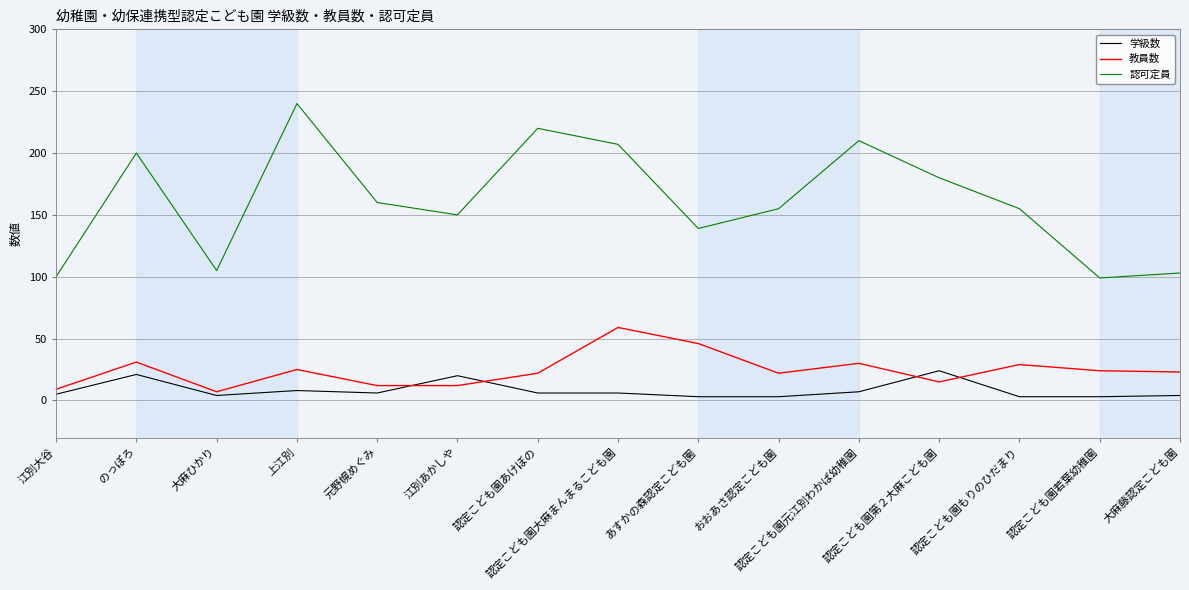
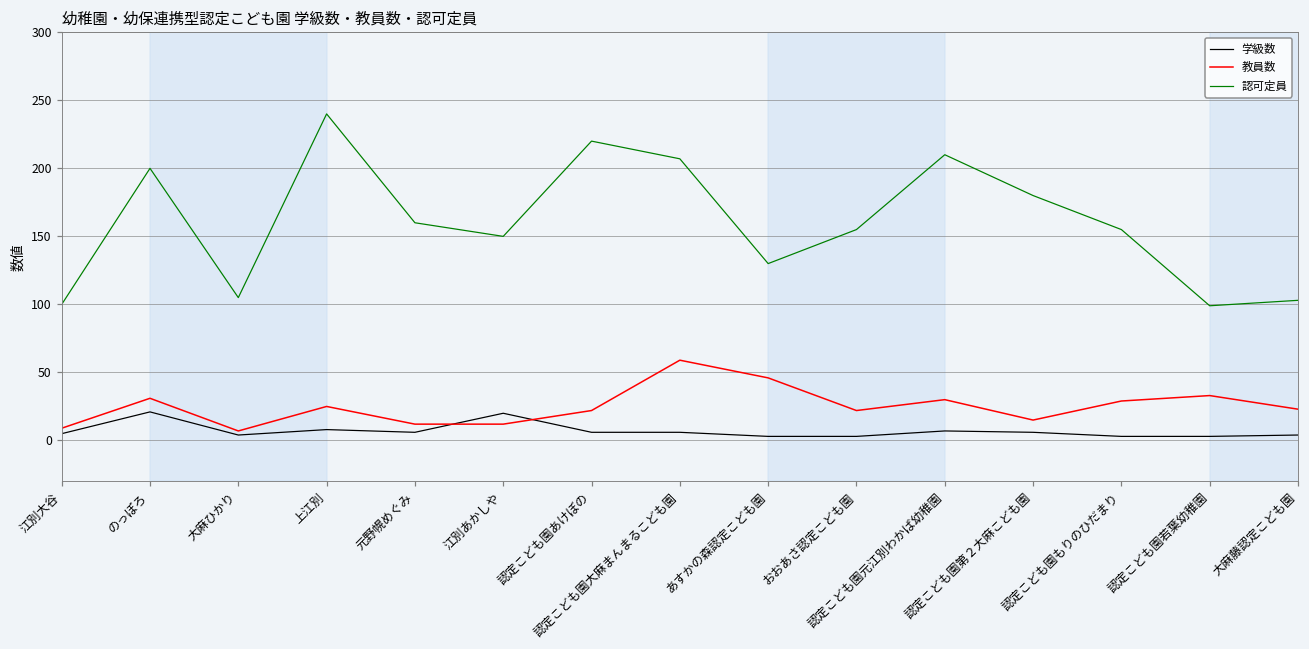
認可定員, あすかの森認定こども園: 139 -> 130
学級数, 認定こども園第２大麻こども園: 24 -> 6
教員数, 認定こども園若葉幼稚園: 24 -> 33
